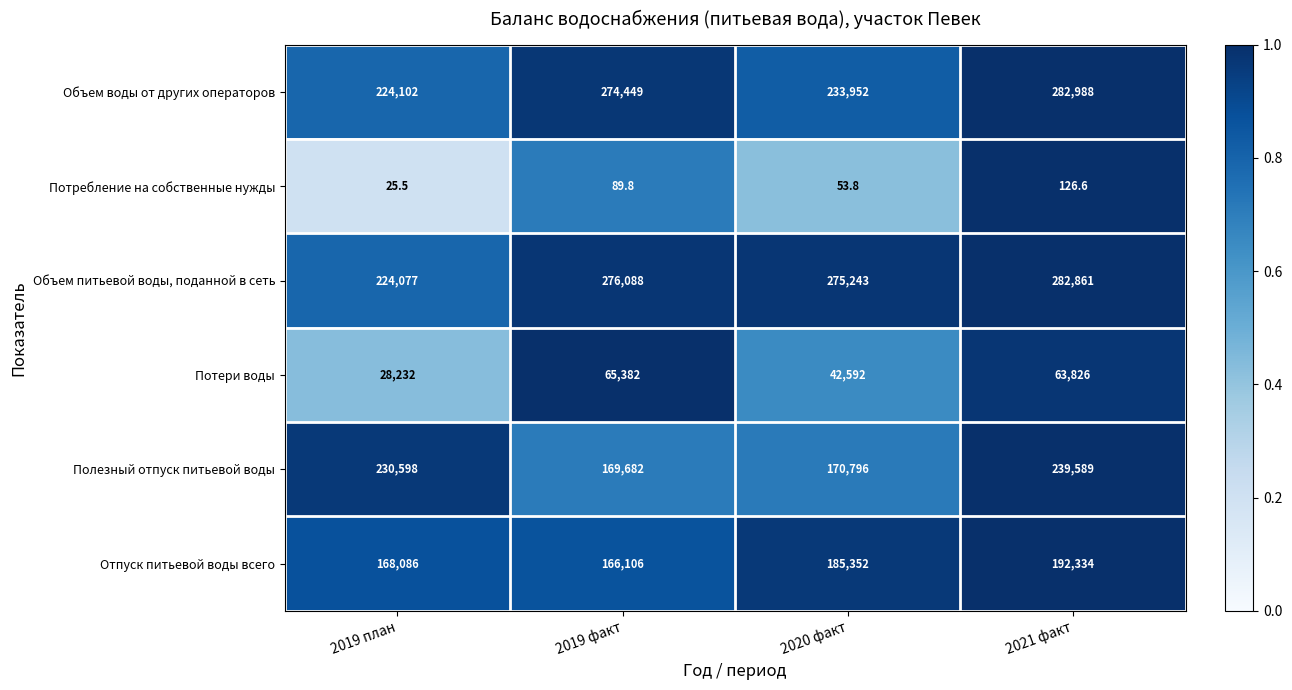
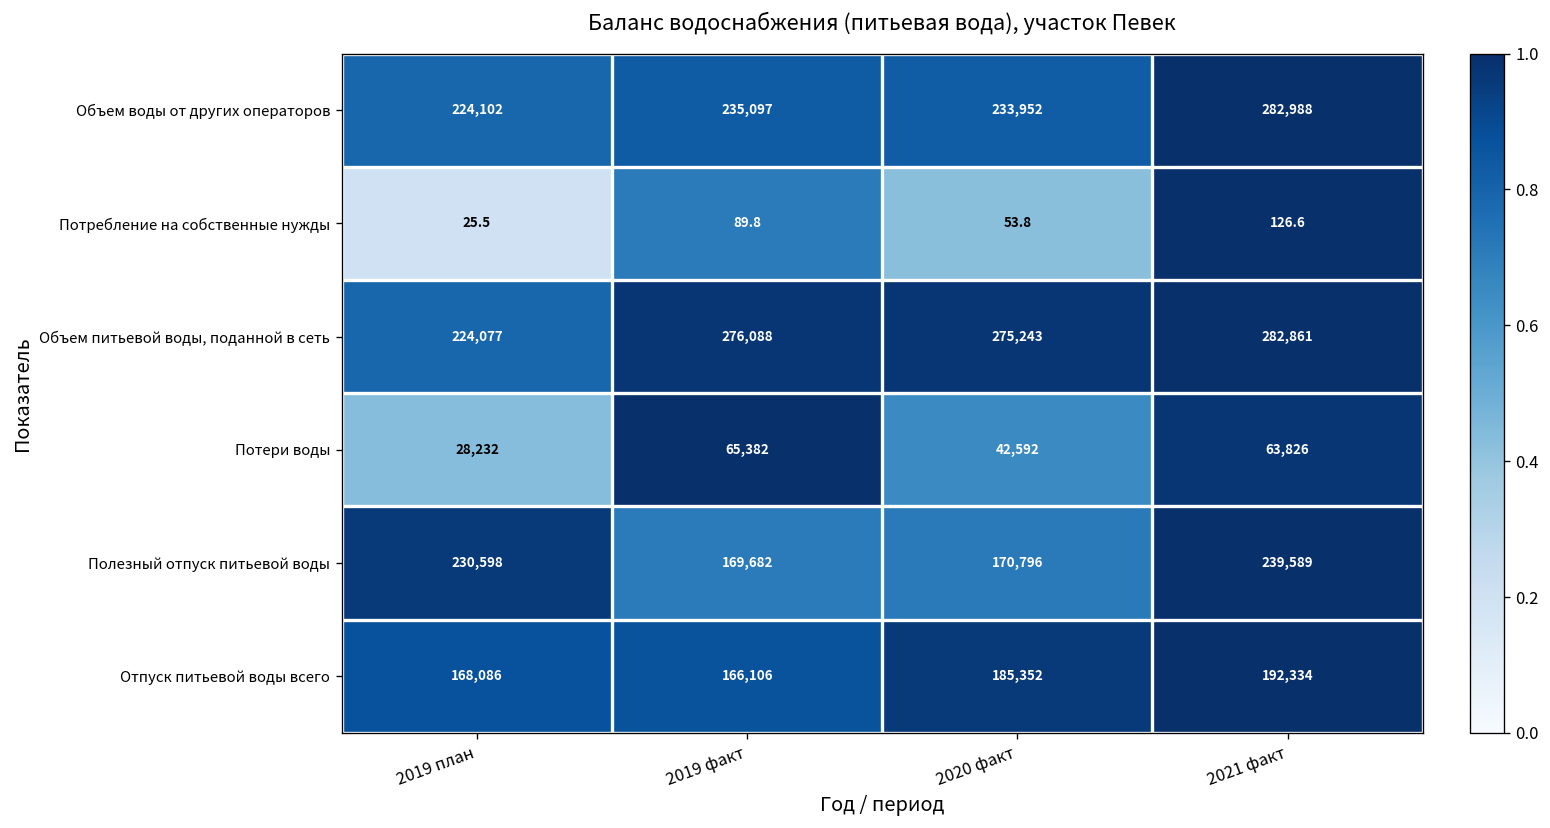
Объем воды от других операторов, 2019 факт: 274,449 -> 235,097
